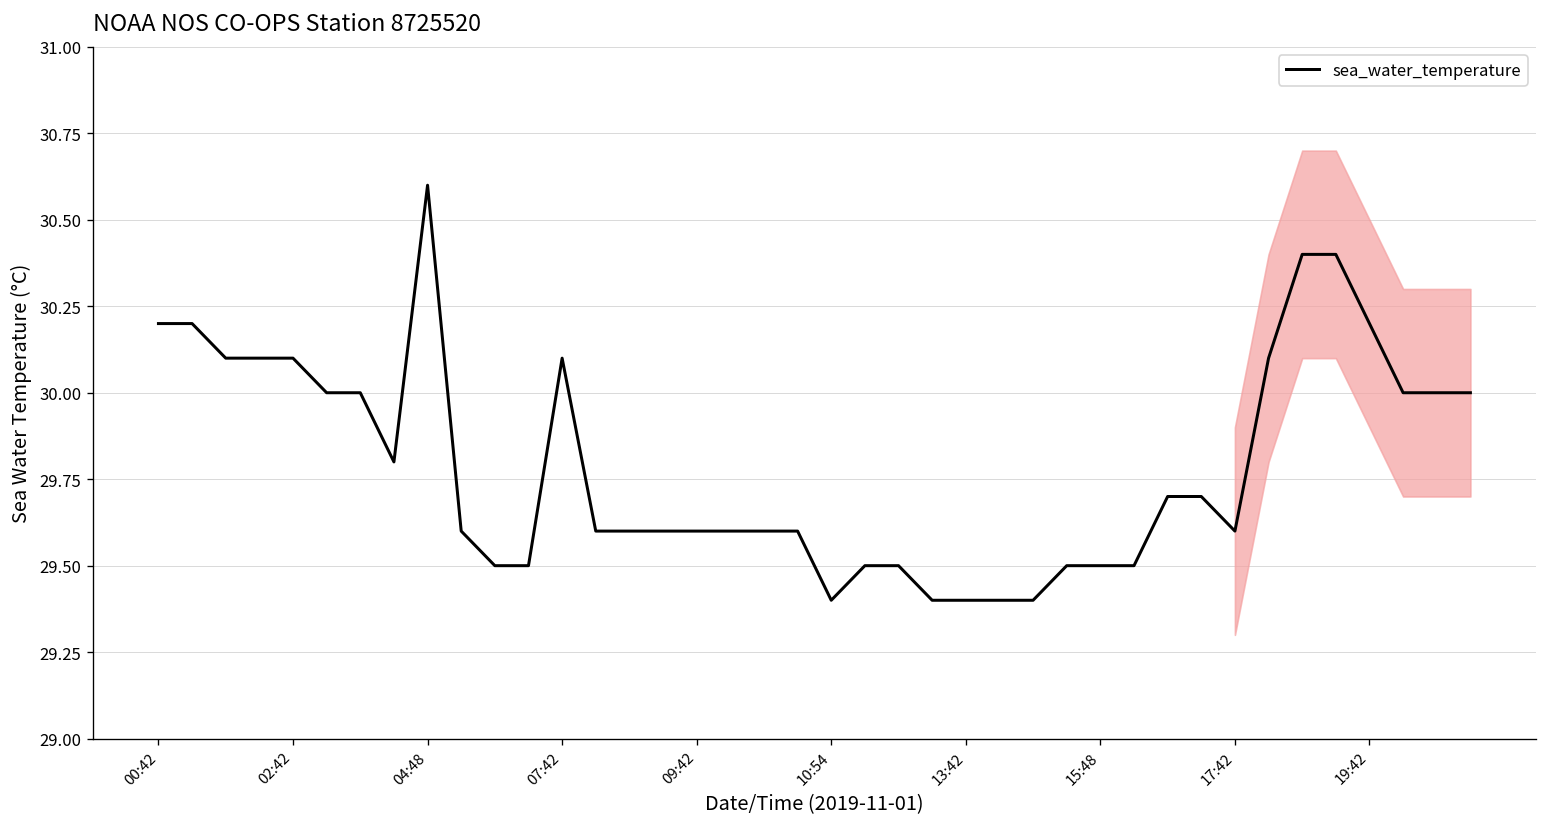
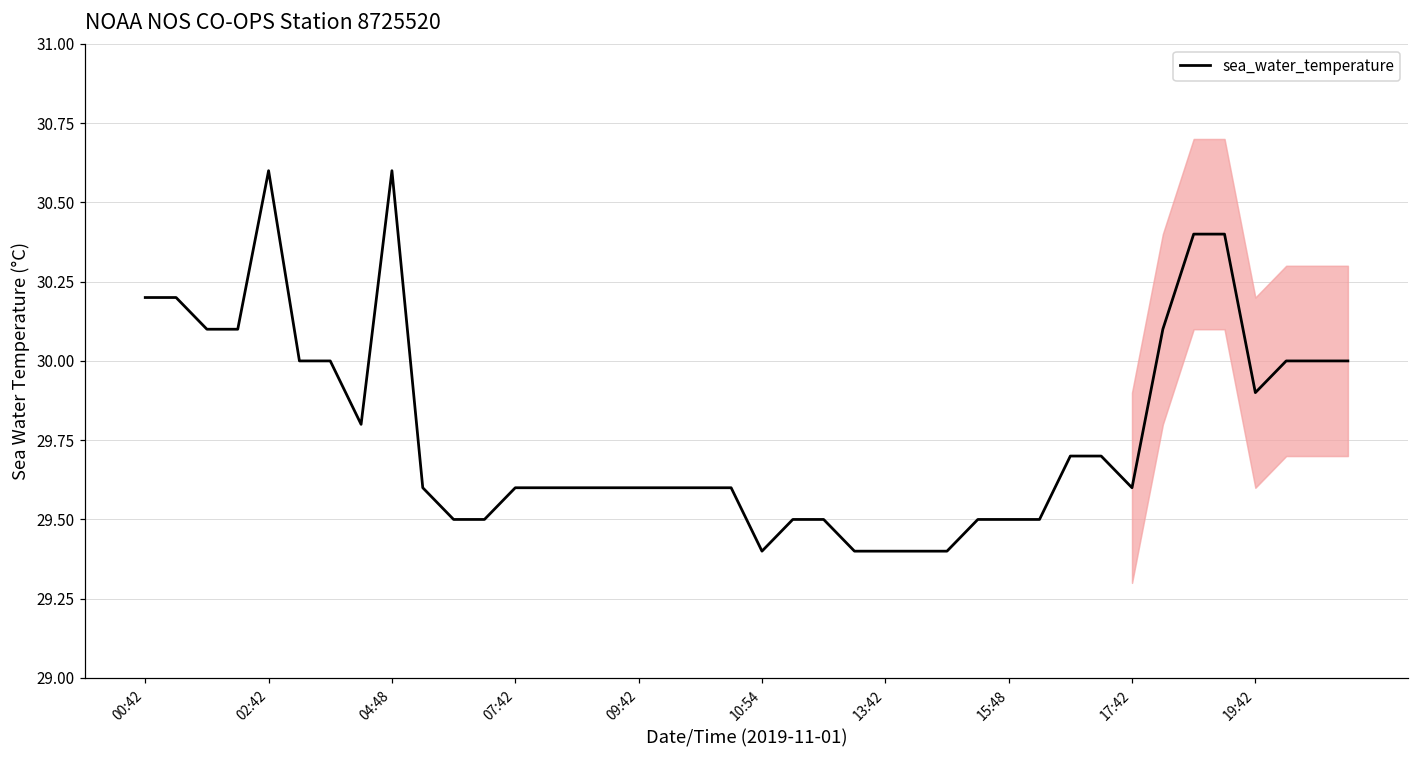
sea_water_temperature, 02:42: 30.1 -> 30.6
sea_water_temperature, 07:42: 30.1 -> 29.6
sea_water_temperature, 19:42: 30.2 -> 29.9
